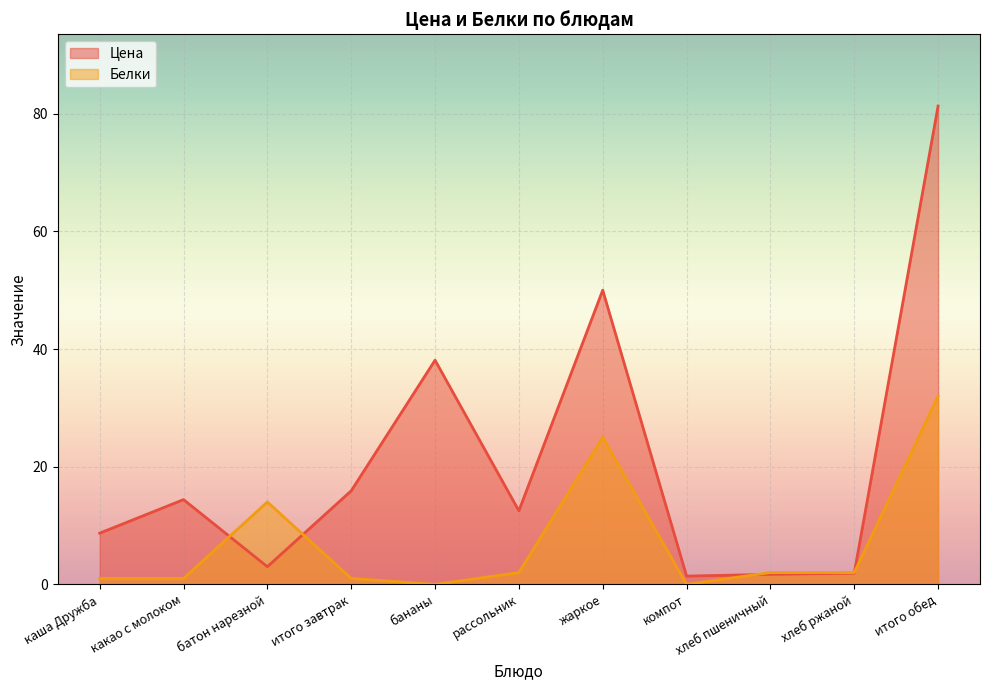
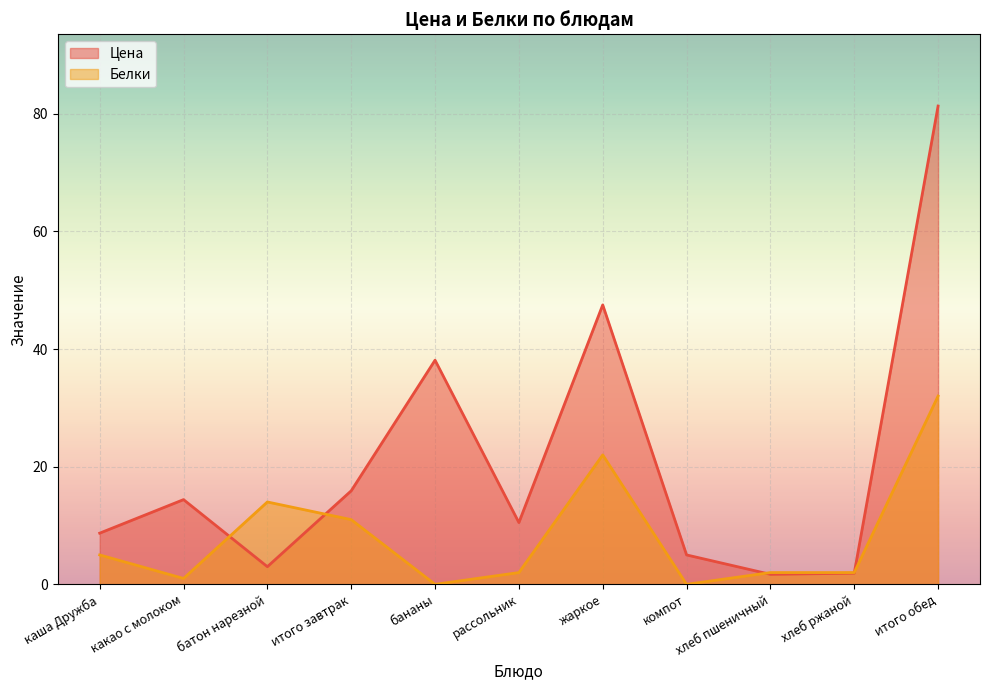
Белки, каша Дружба: 1 -> 5
Белки, итого завтрак: 1 -> 11
Цена, рассольник: 13 -> 11
Цена, жаркое: 50 -> 48
Белки, жаркое: 25 -> 22
Цена, компот: 1 -> 5
